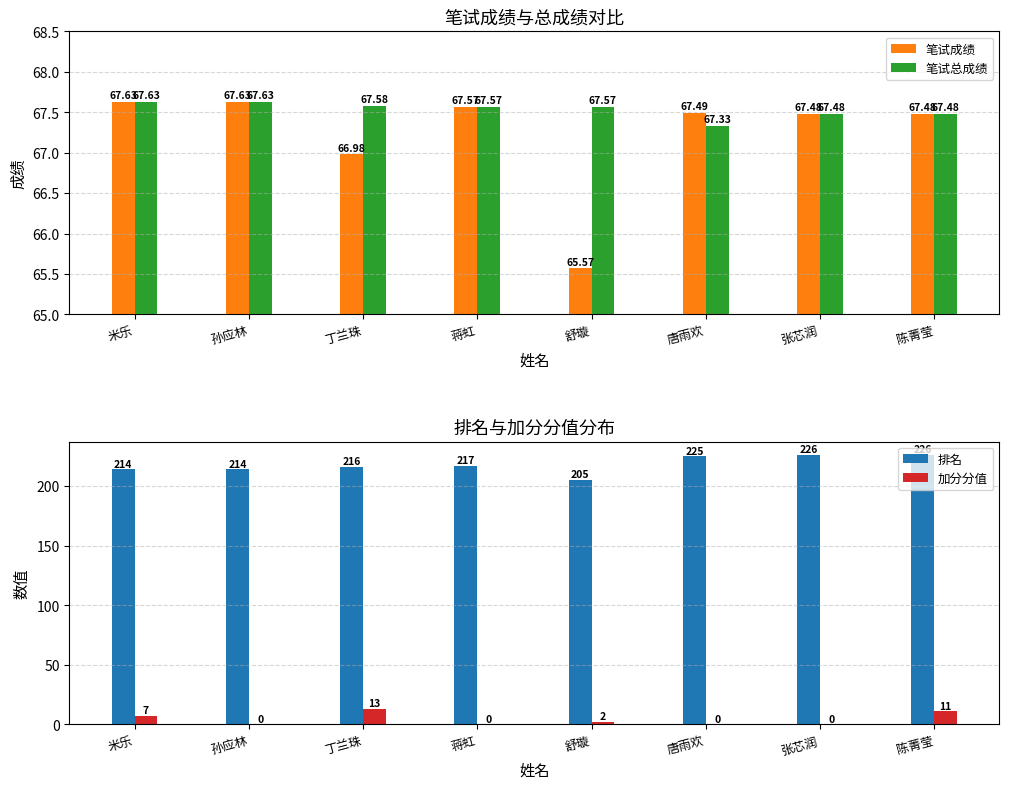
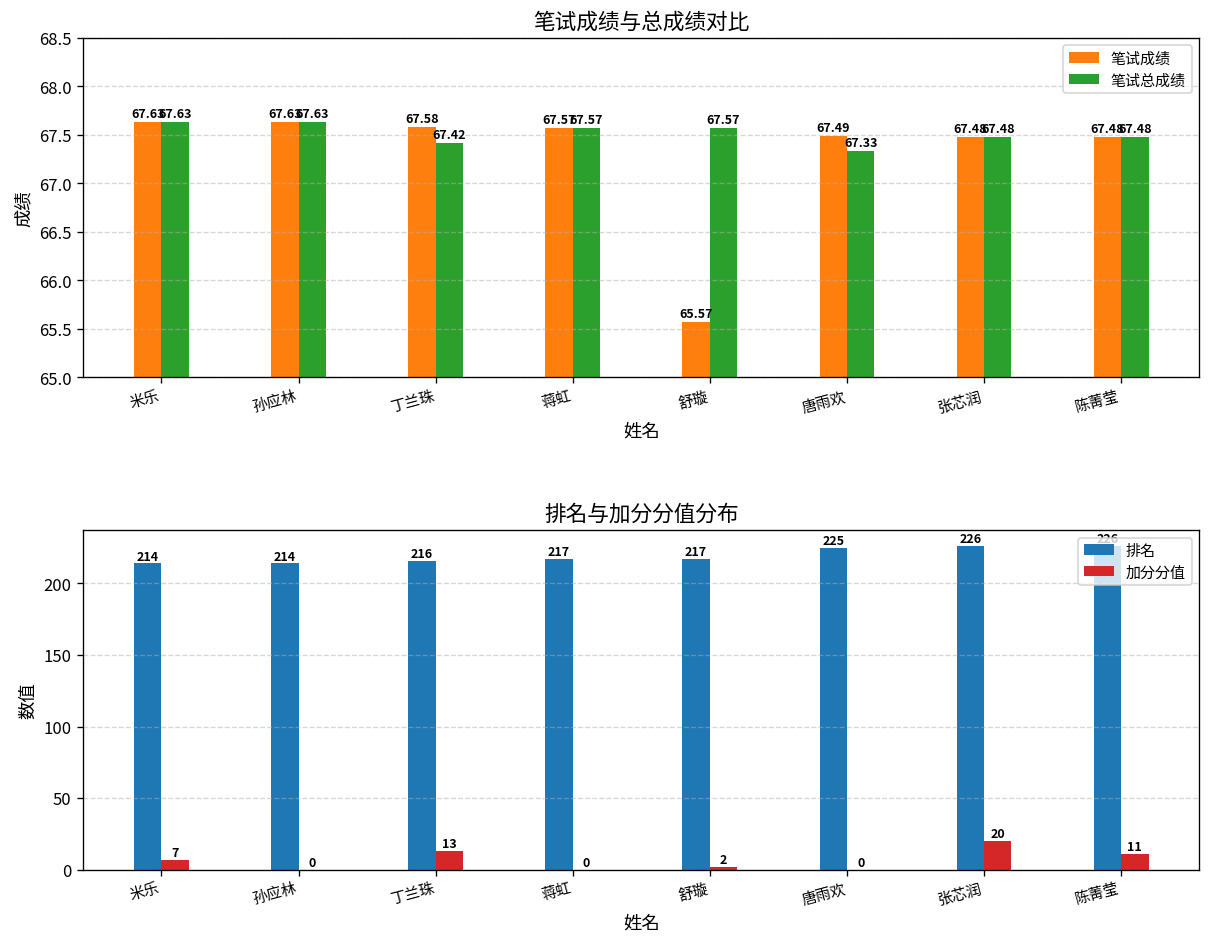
笔试成绩与总成绩对比, 笔试成绩, 丁兰珠: 66.98 -> 67.58
笔试成绩与总成绩对比, 笔试总成绩, 丁兰珠: 67.58 -> 67.42
排名与加分分值分布, 排名, 舒璇: 205 -> 217
排名与加分分值分布, 加分分值, 张芯润: 0 -> 20
